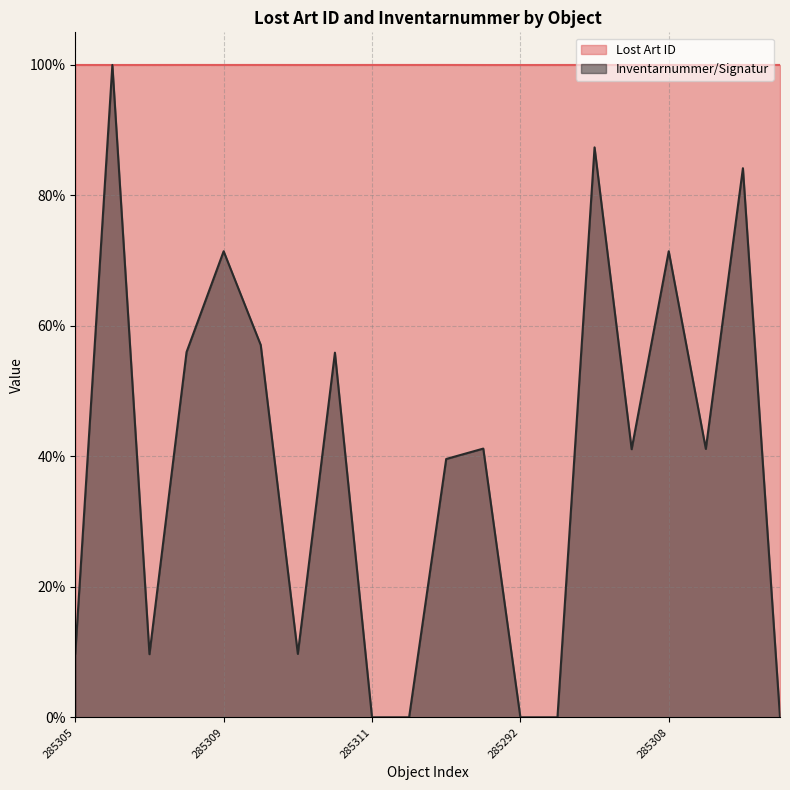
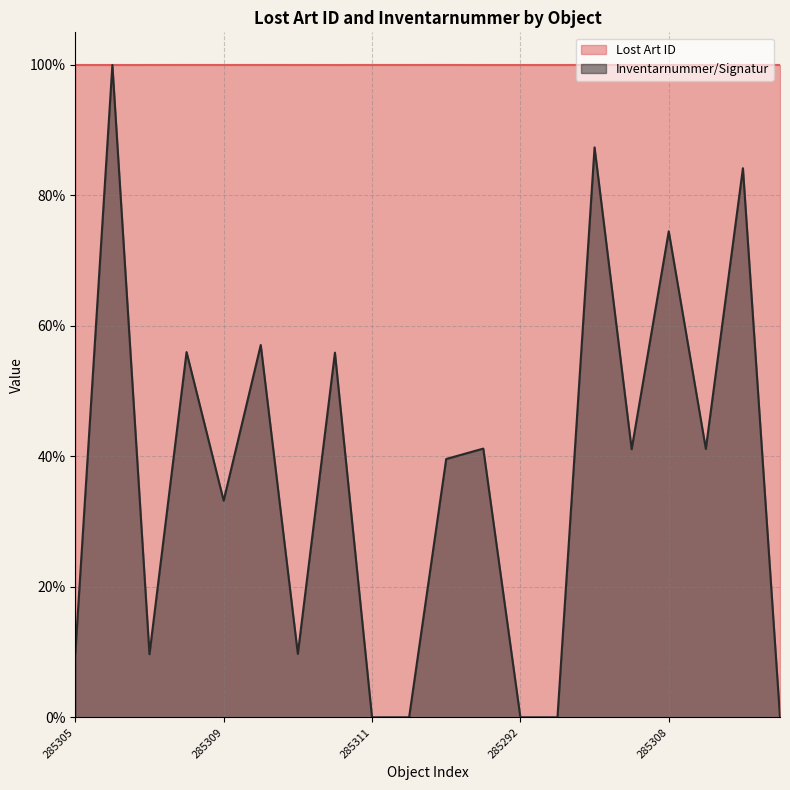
Inventarnummer/Signatur, 285309: 71% -> 33%
Inventarnummer/Signatur, 285308: 71% -> 74%
